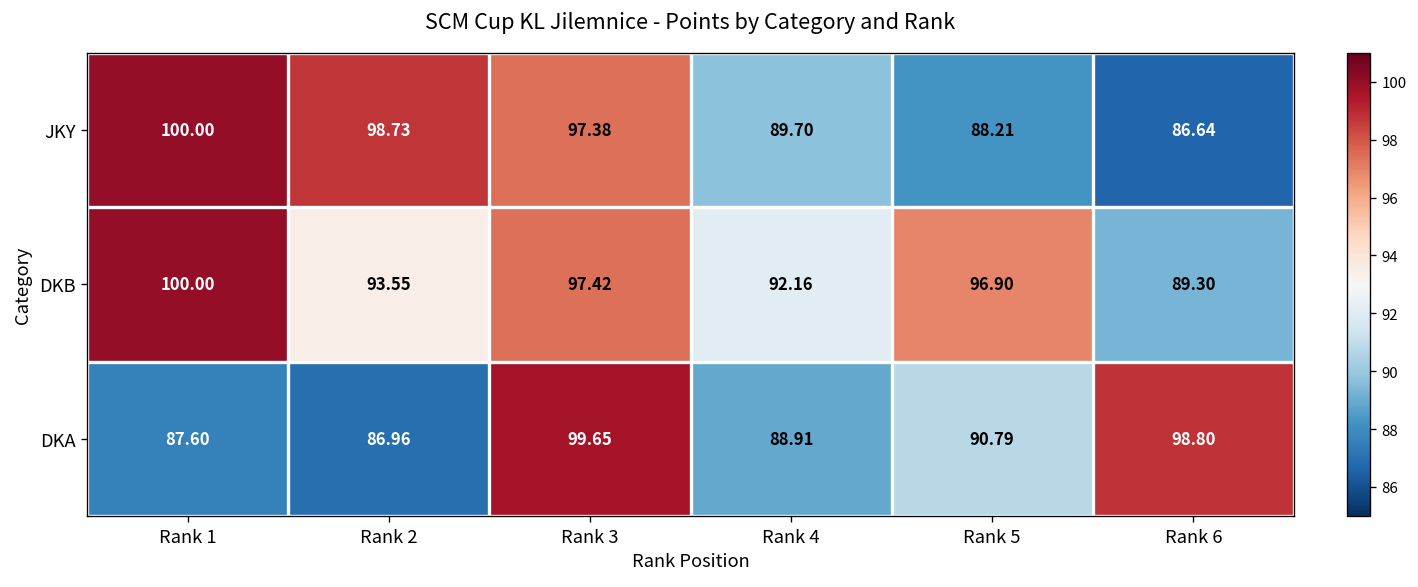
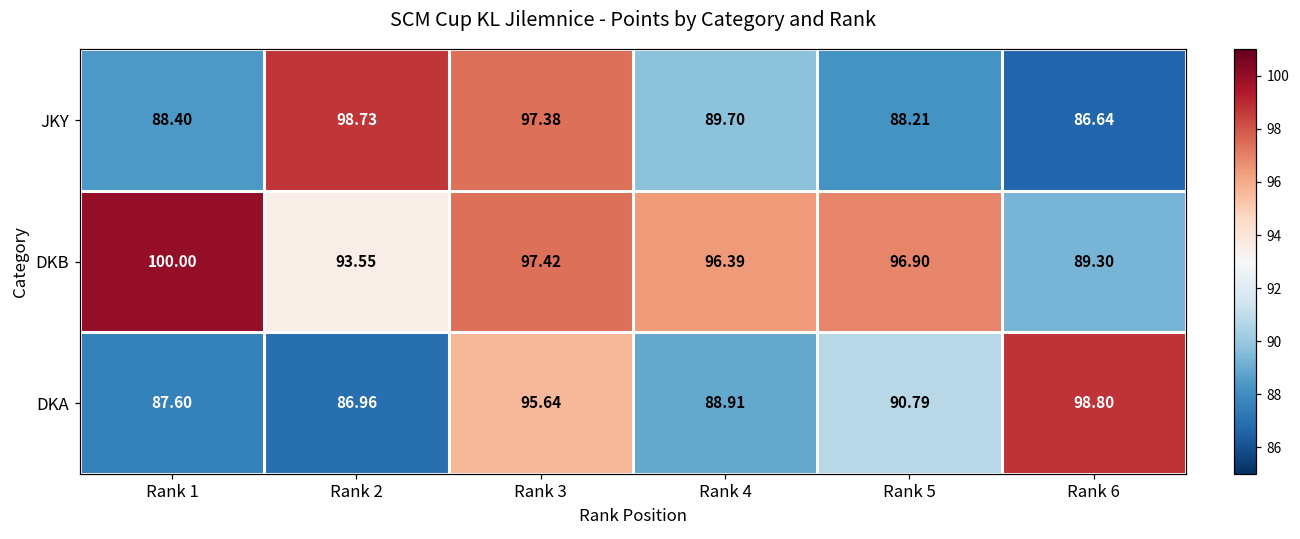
JKY, Rank 1: 100.00 -> 88.40
DKB, Rank 4: 92.16 -> 96.39
DKA, Rank 3: 99.65 -> 95.64
